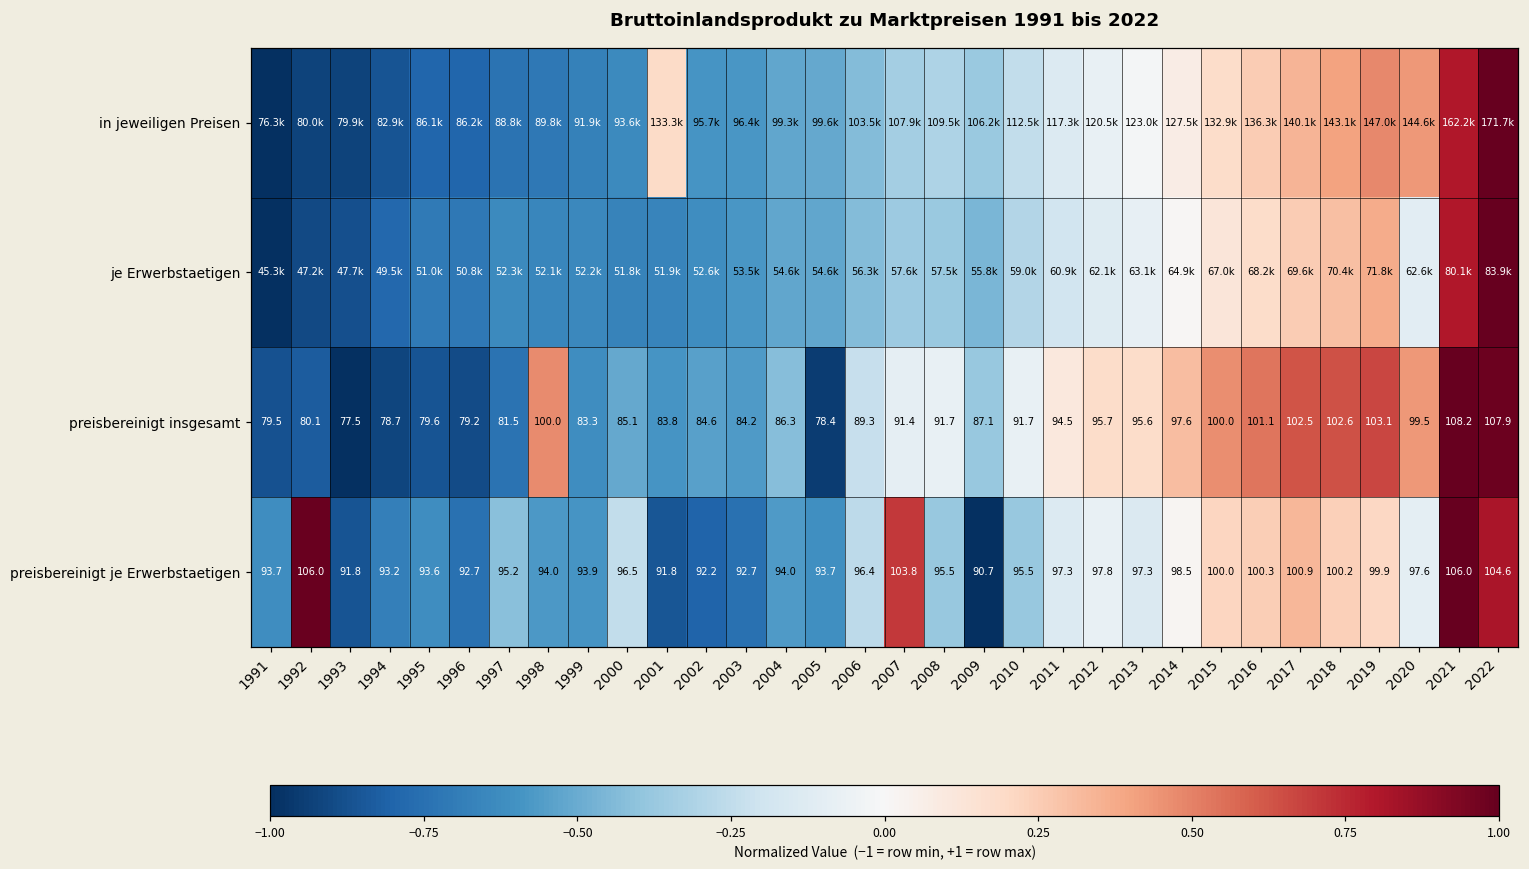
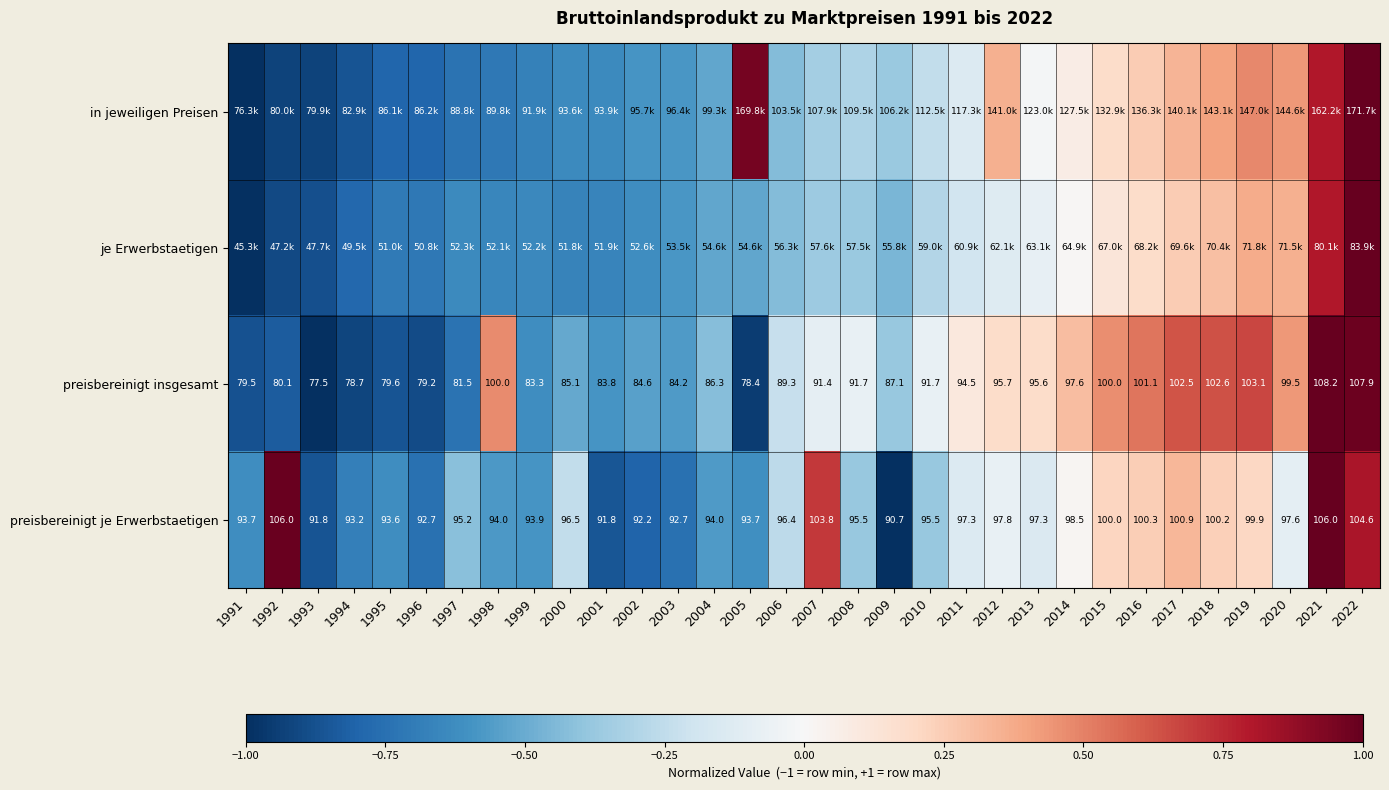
in jeweiligen Preisen, 2001: 133.3k -> 93.9k
in jeweiligen Preisen, 2005: 99.6k -> 169.8k
in jeweiligen Preisen, 2012: 120.5k -> 141.0k
je Erwerbstaetigen, 2020: 62.6k -> 71.5k
